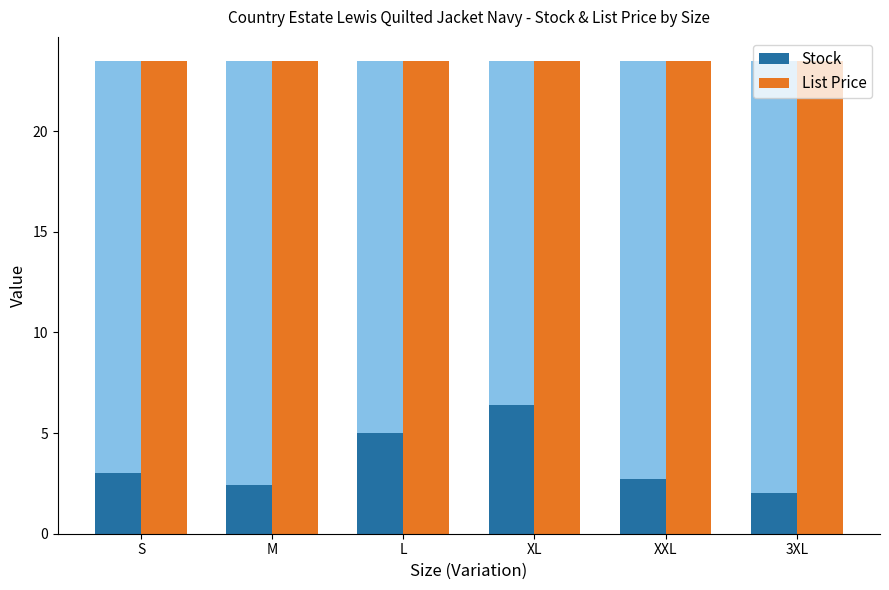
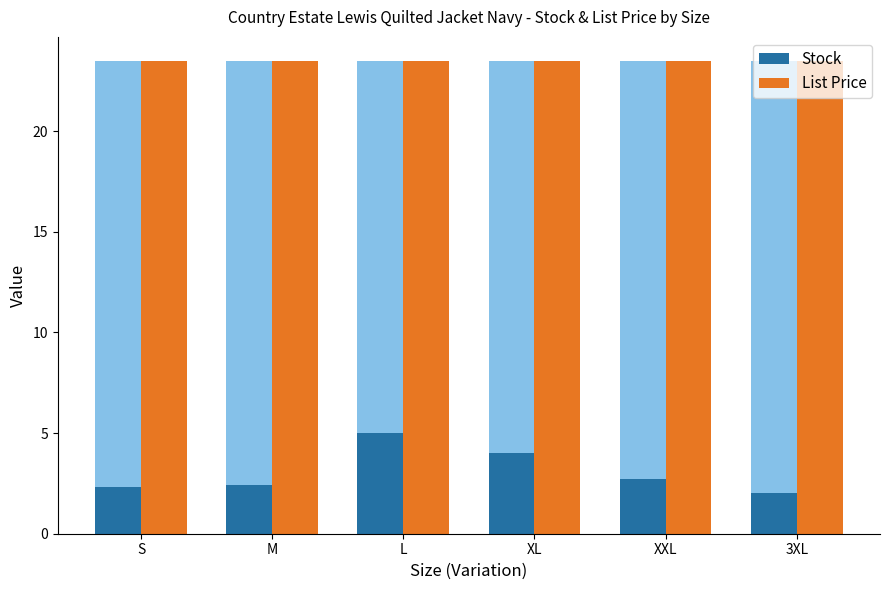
Stock, S: 3.0 -> 2.3
Stock, XL: 6.4 -> 4.0
